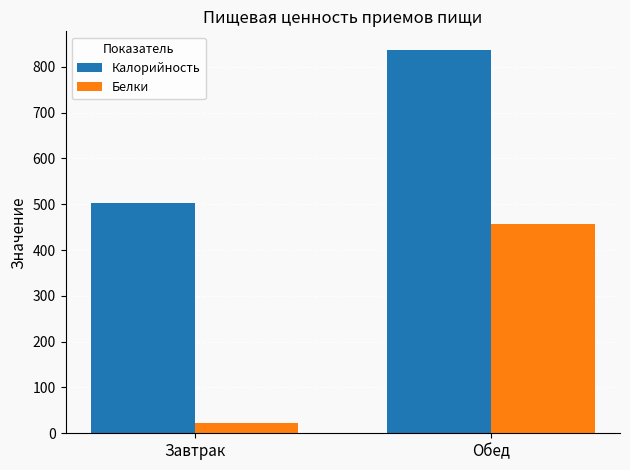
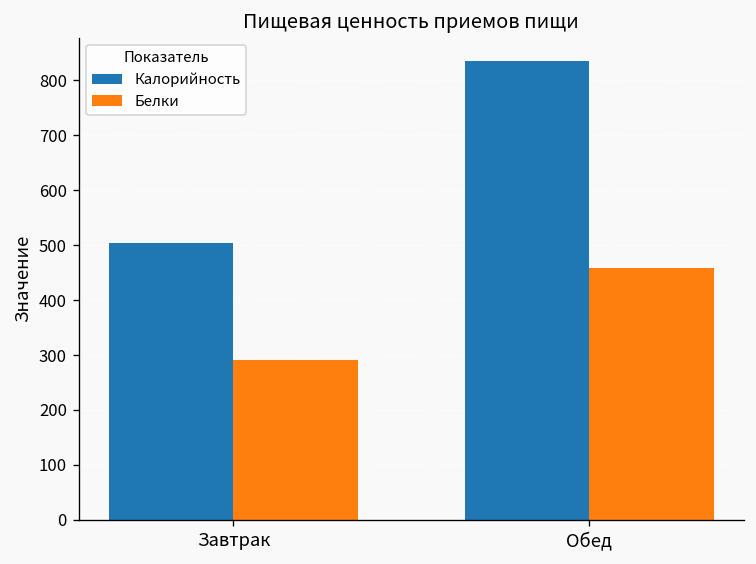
Белки, Завтрак: 20 -> 290
